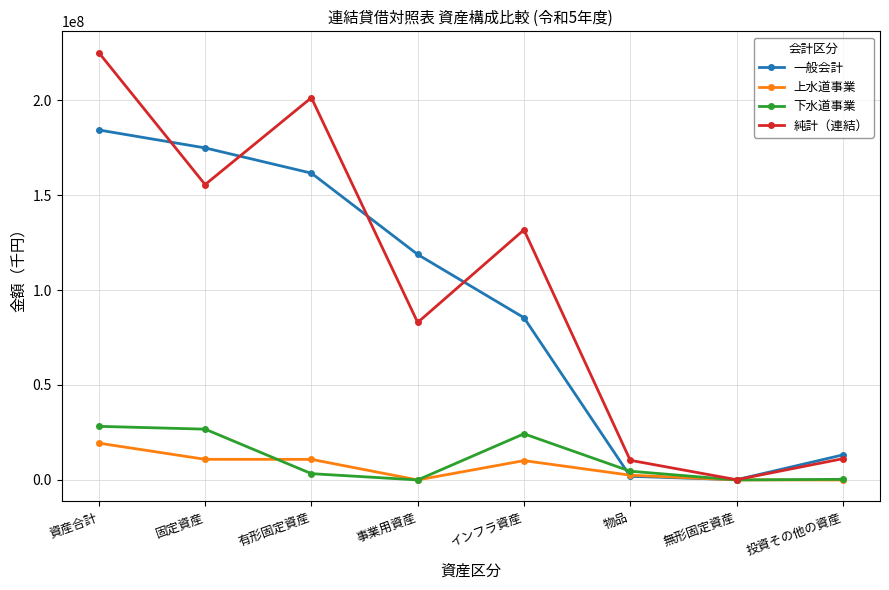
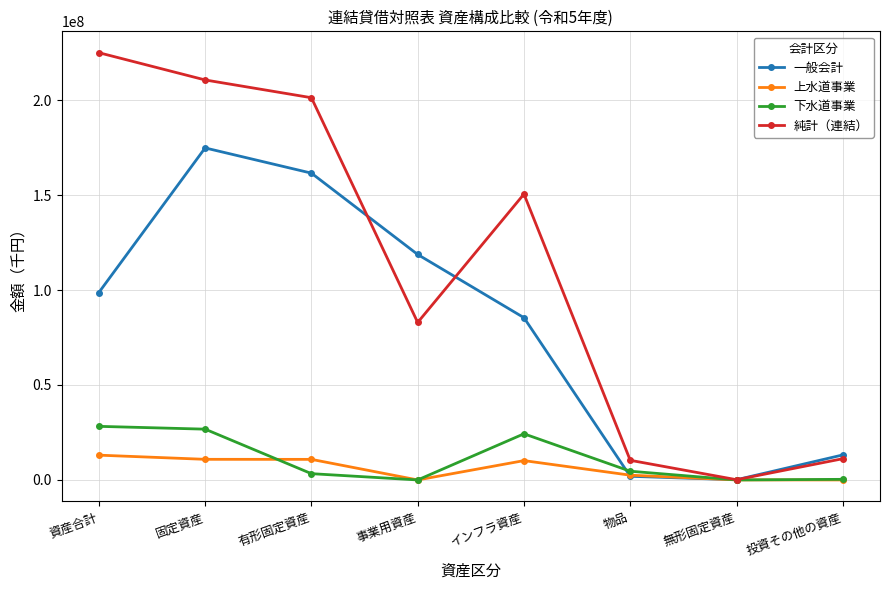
一般会計, 資産合計: 184000000 -> 99000000
上水道事業, 資産合計: 19000000 -> 13000000
純計（連結）, 固定資産: 156000000 -> 211000000
純計（連結）, インフラ資産: 132000000 -> 151000000
